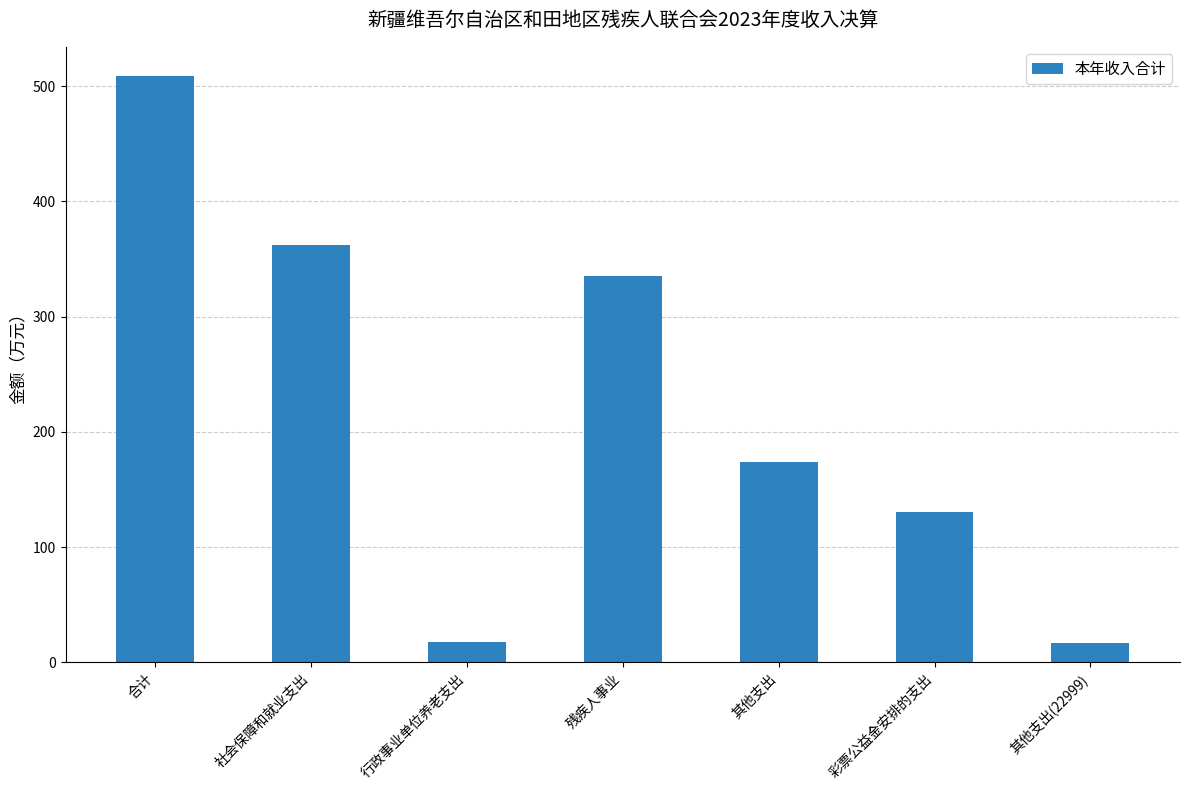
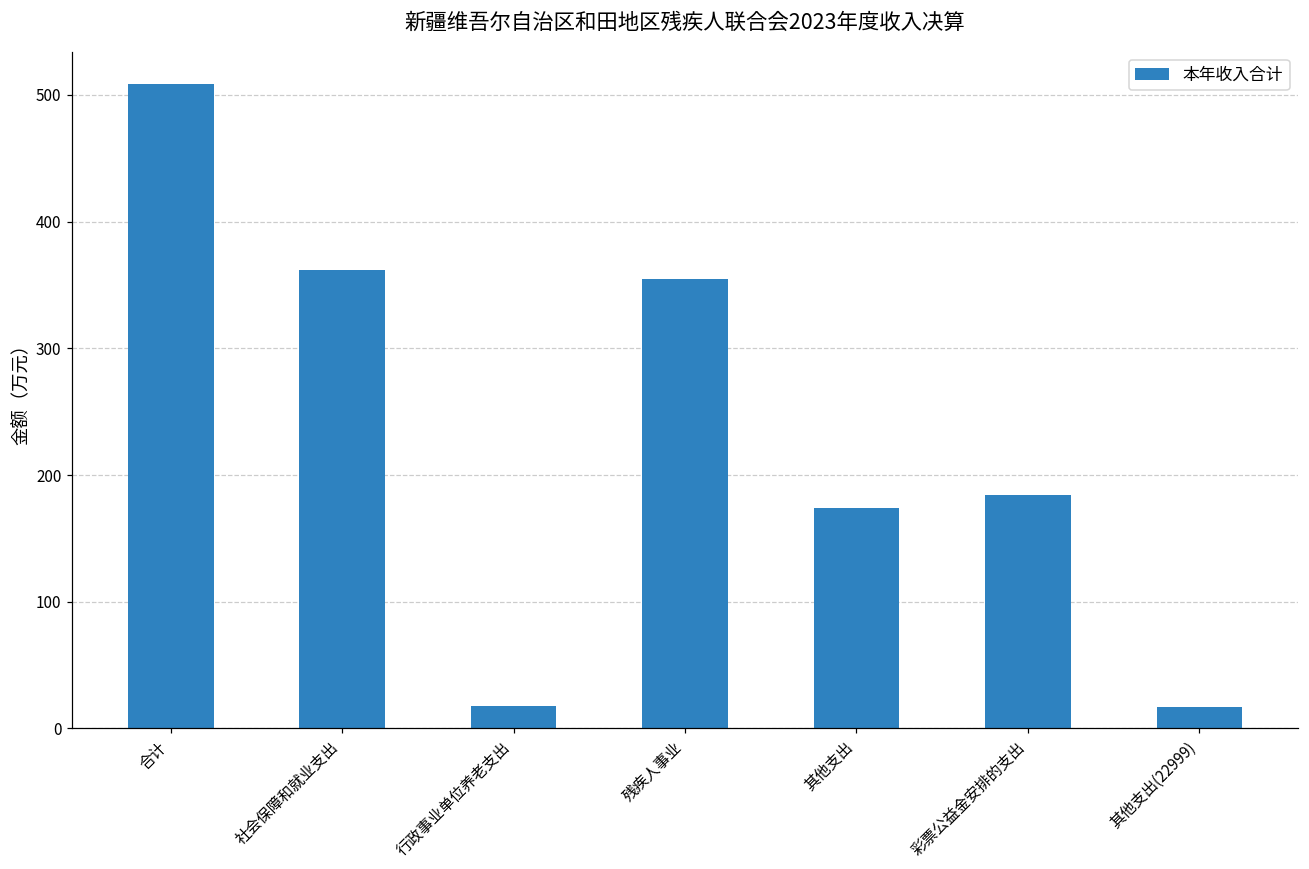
残疾人事业: 335 -> 354
彩票公益金安排的支出: 130 -> 184
